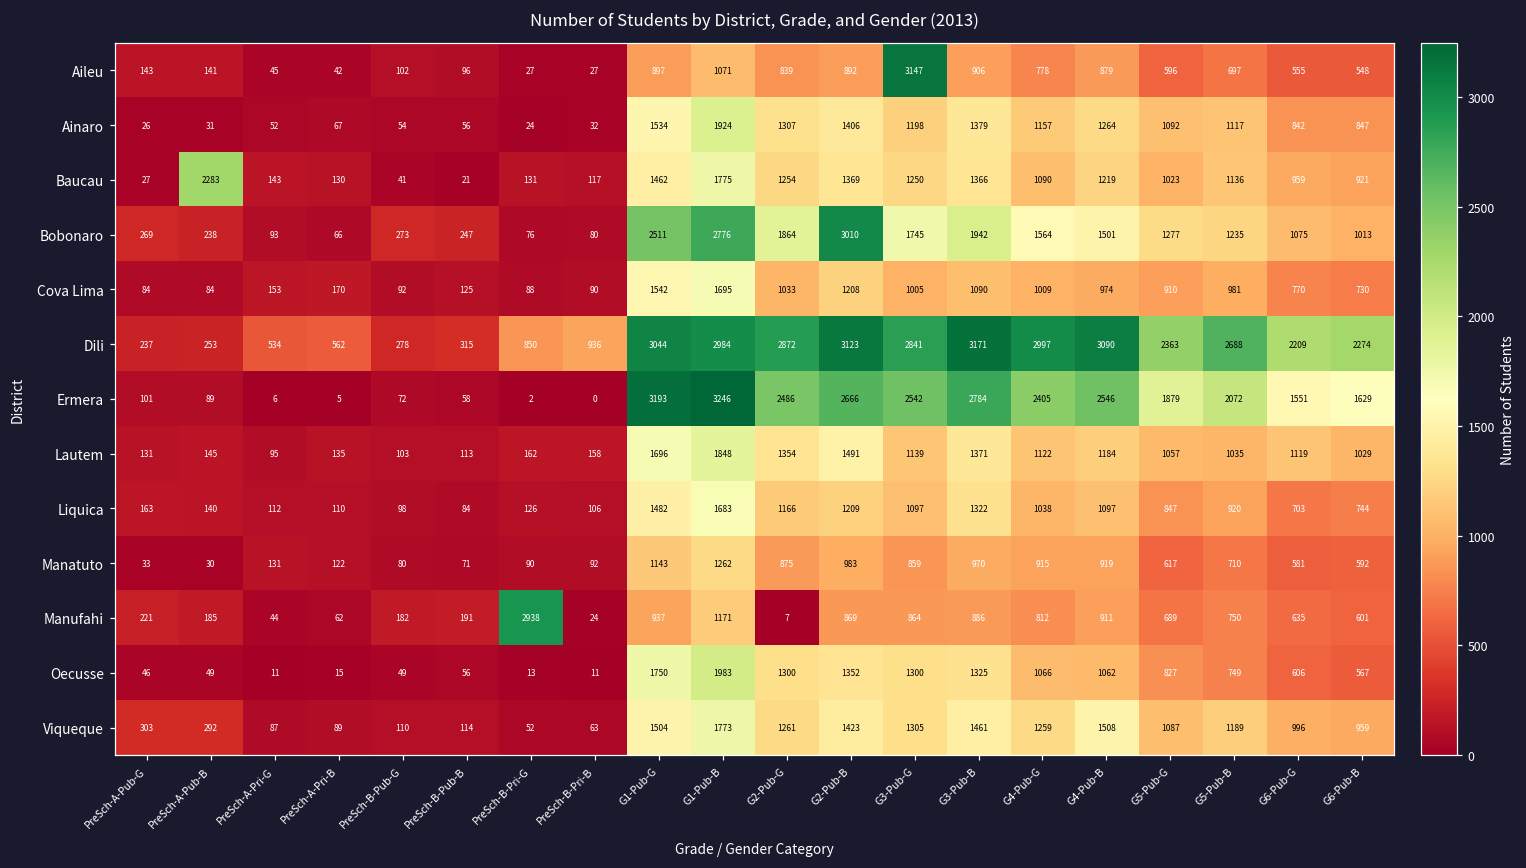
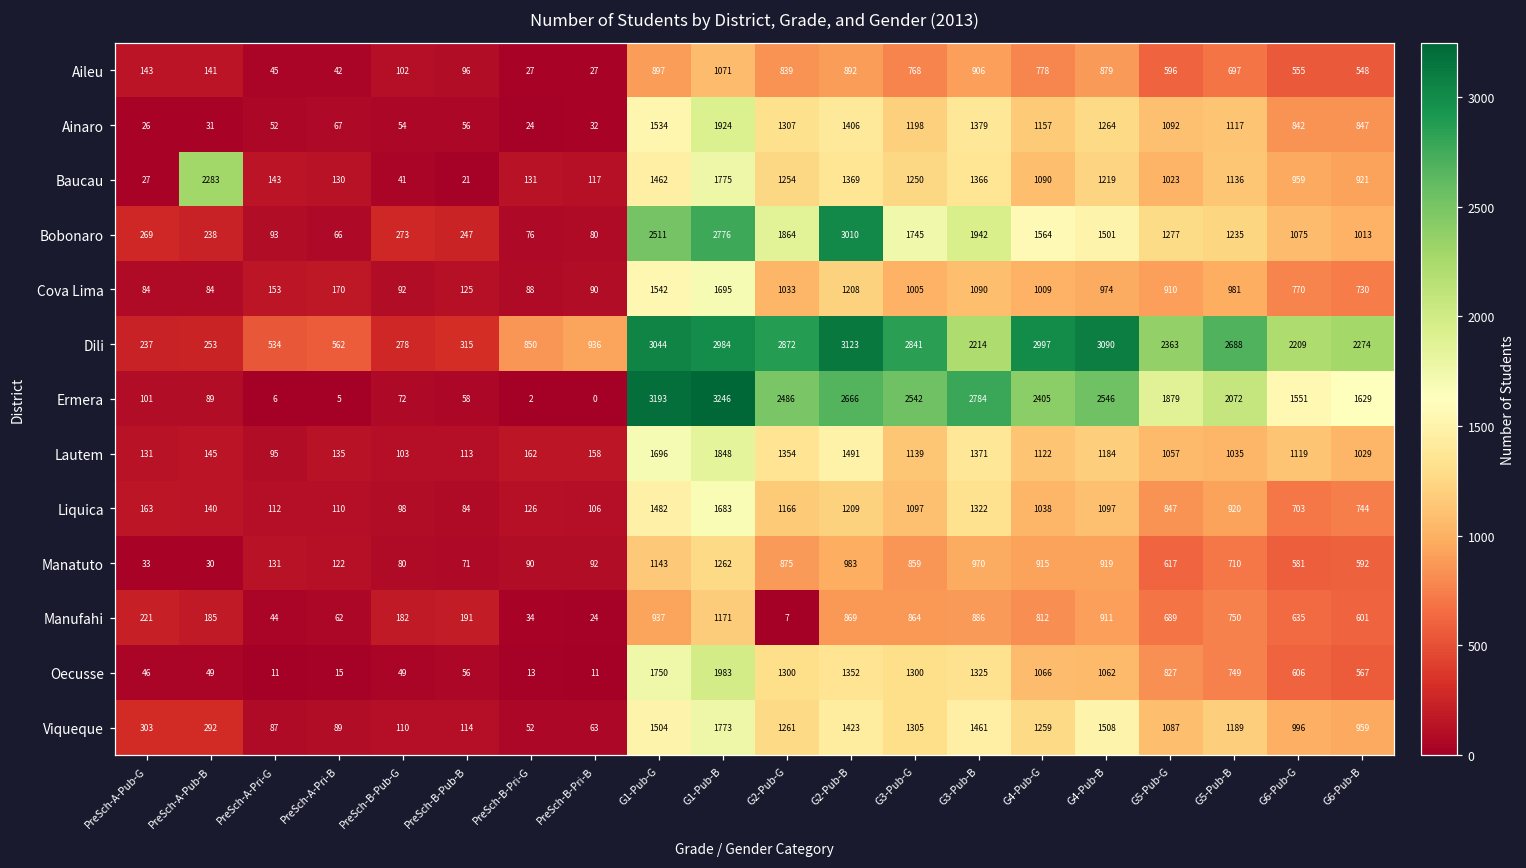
Aileu, G3-Pub-G: 3147 -> 768
Dili, G3-Pub-B: 3171 -> 2214
Manufahi, PreSch-B-Pri-G: 2938 -> 34
